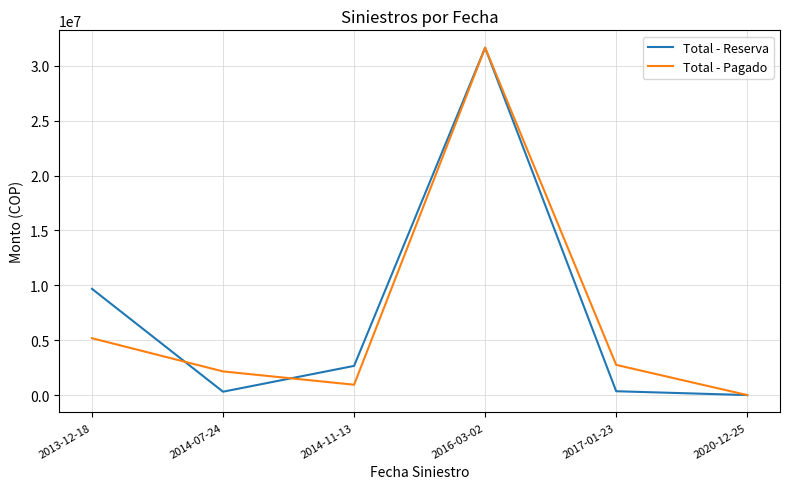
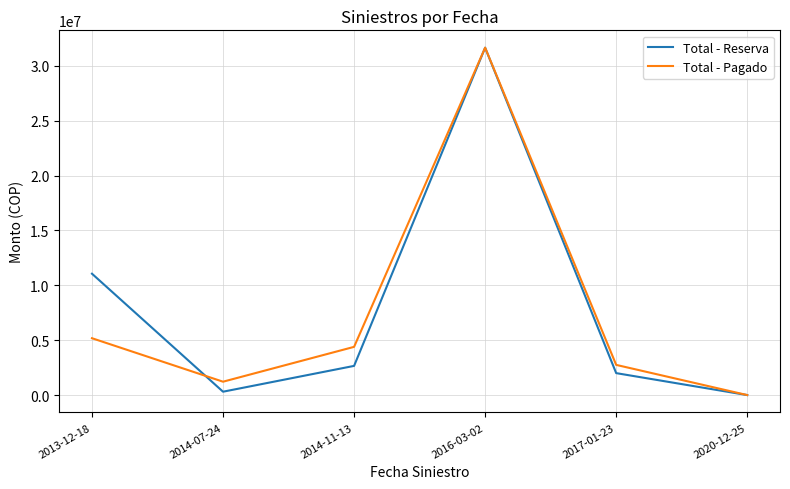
Total - Reserva, 2013-12-18: 9700000 -> 11100000
Total - Pagado, 2014-07-24: 2200000 -> 1200000
Total - Pagado, 2014-11-13: 900000 -> 4400000
Total - Reserva, 2017-01-23: 300000 -> 2000000
